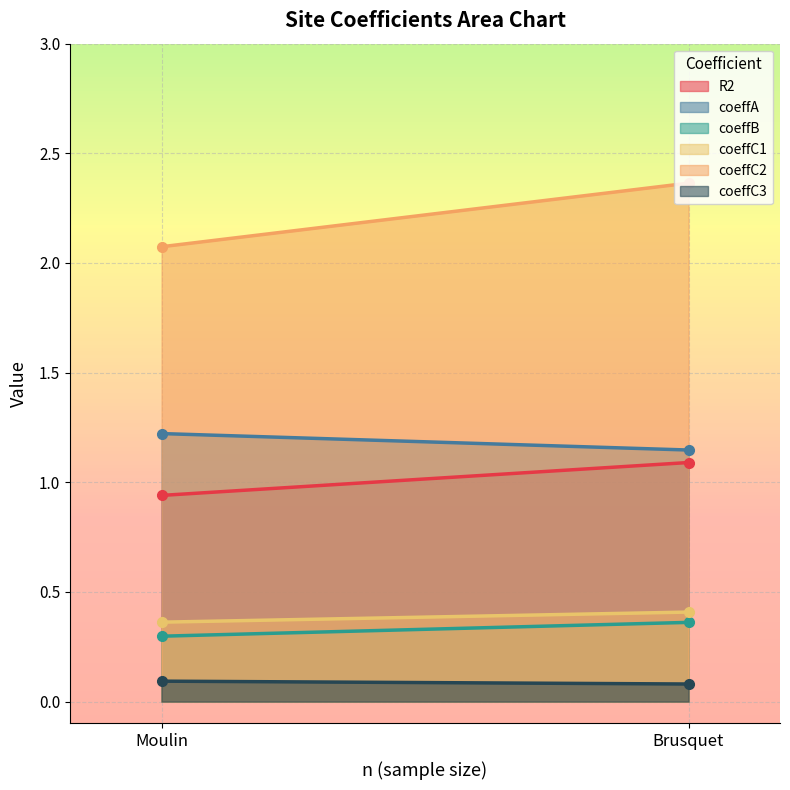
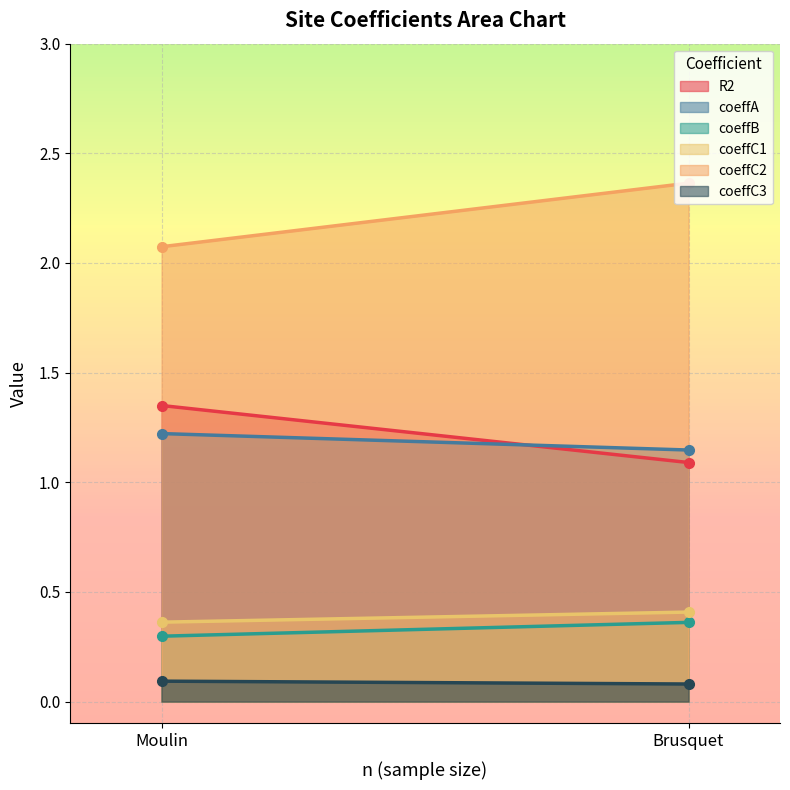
R2, Moulin: 0.94 -> 1.35
